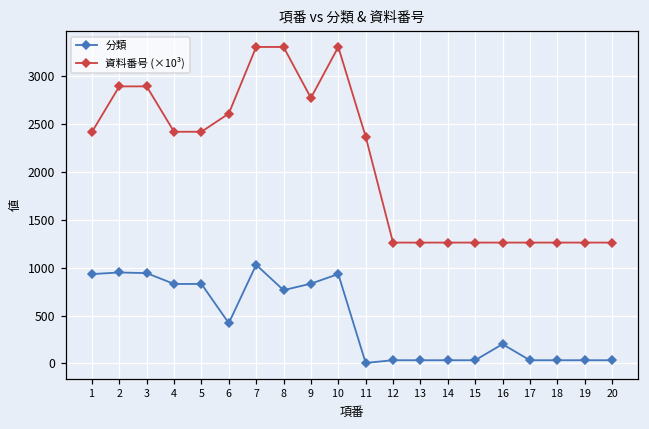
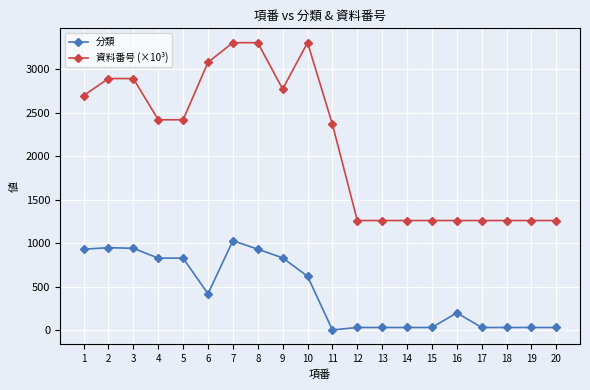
資料番号 (×10³), 1: 2400 -> 2700
資料番号 (×10³), 6: 2600 -> 3100
分類, 8: 800 -> 900
分類, 10: 900 -> 600
